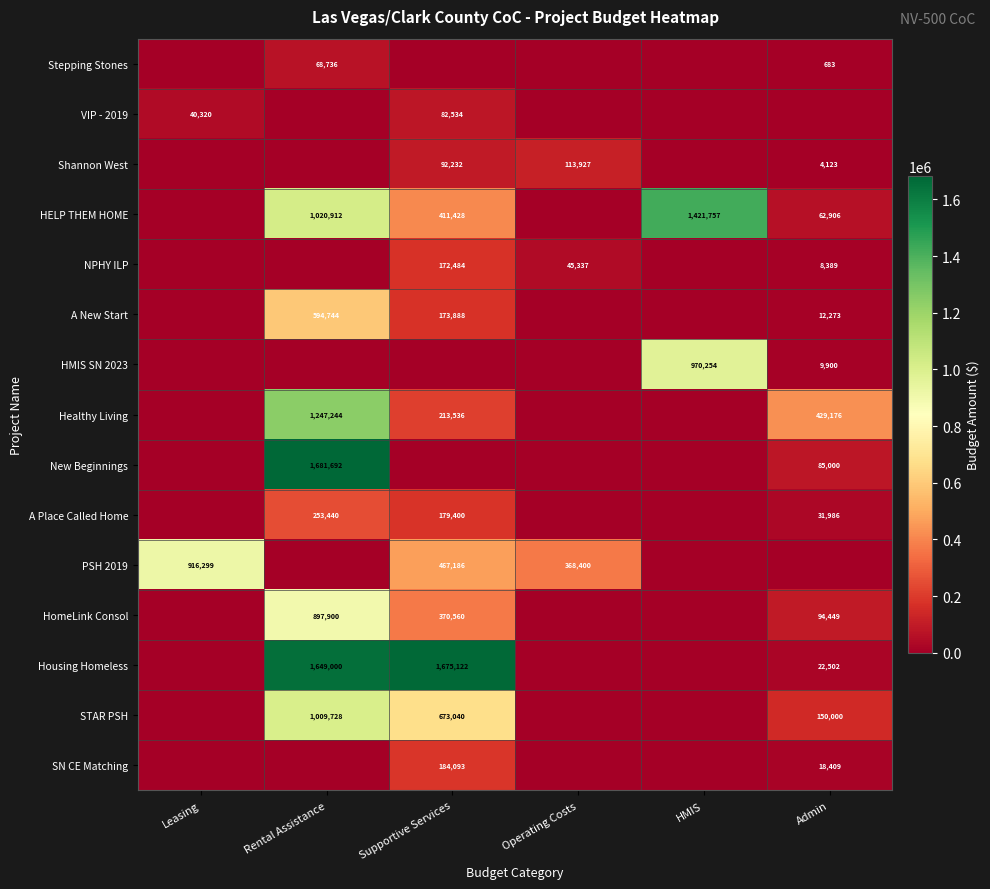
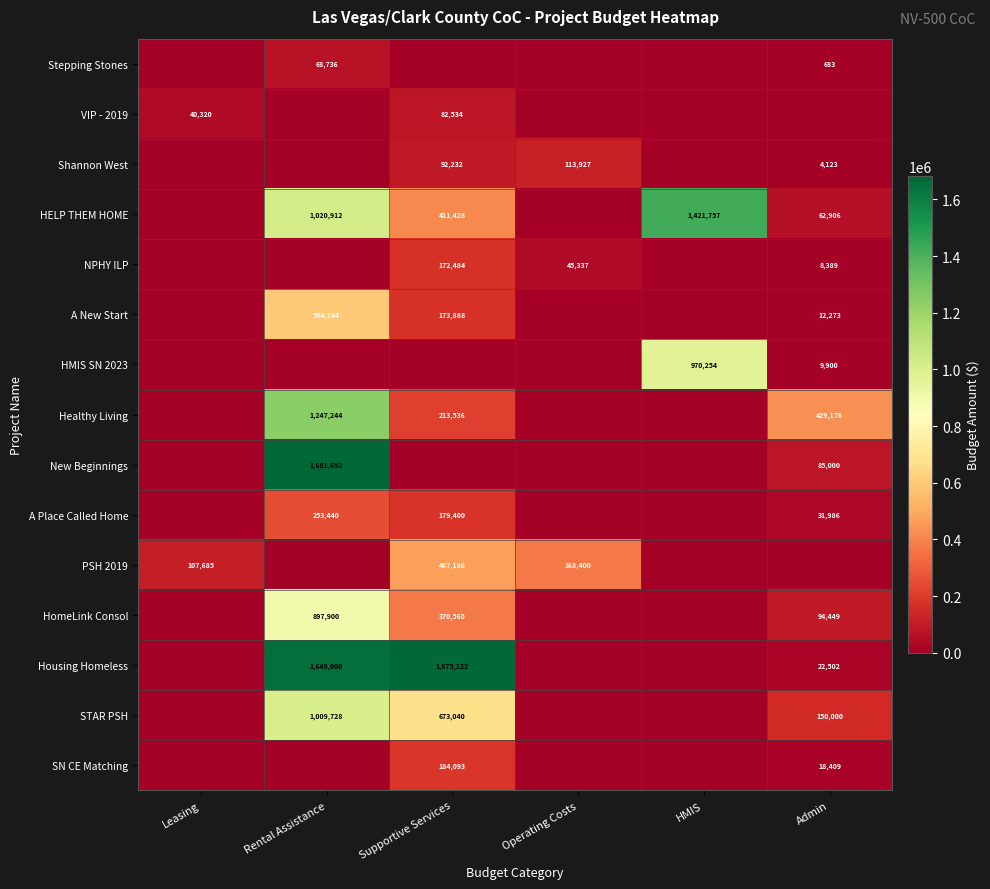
PSH 2019, Leasing: 916,299 -> 107,685
